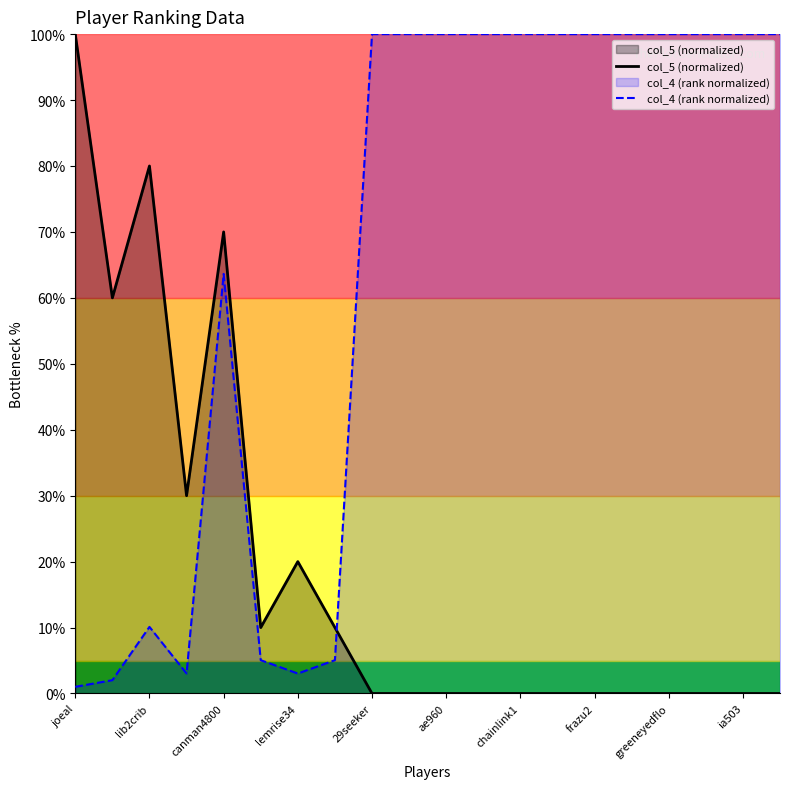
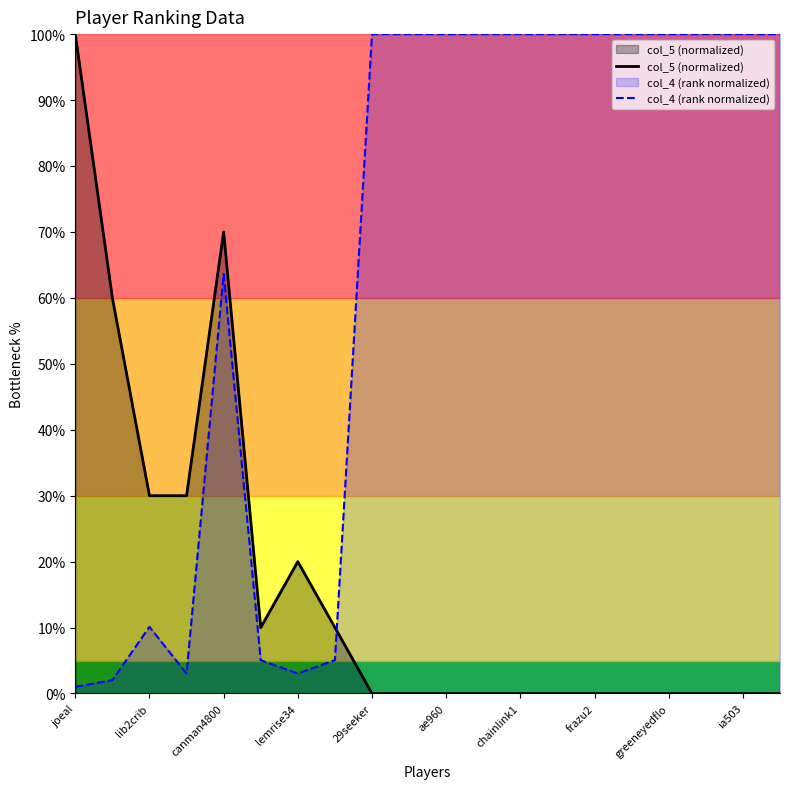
col_5 (normalized), lib2crib: 80% -> 30%
